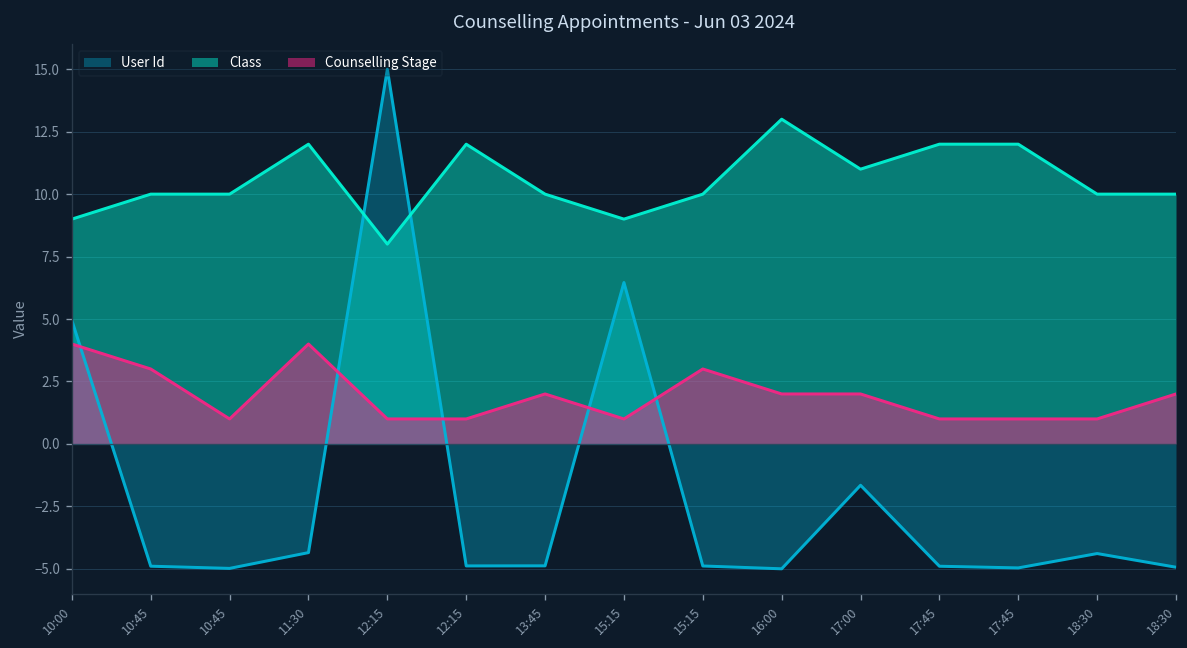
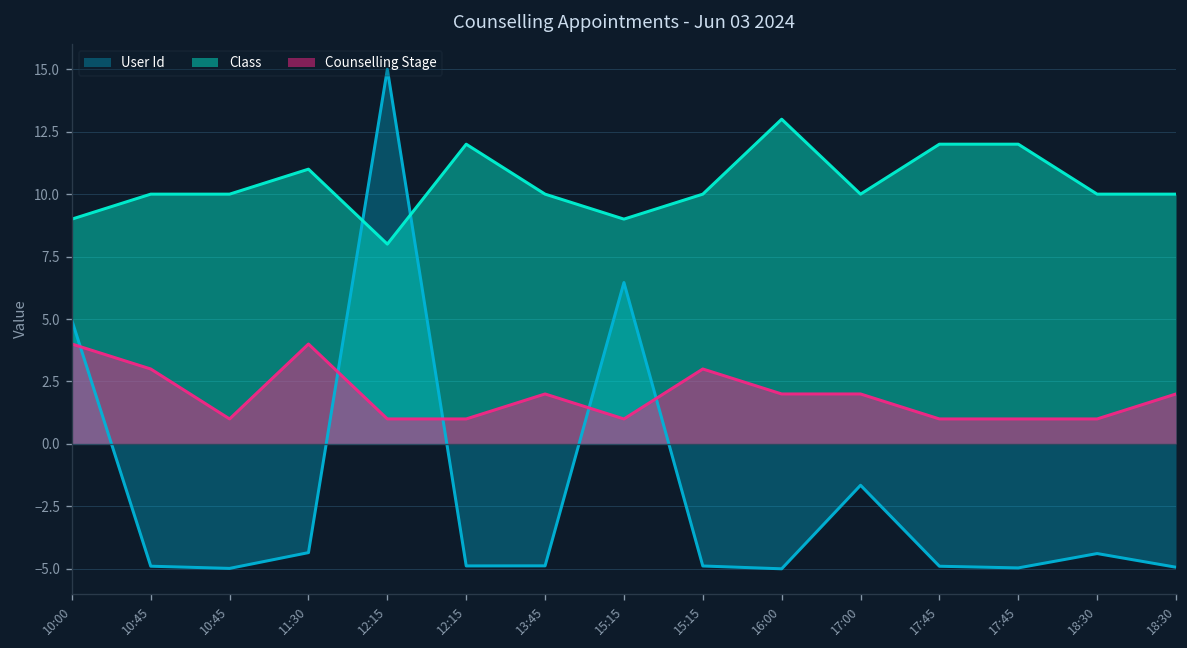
Class, 11:30: 12 -> 11
Class, 17:00: 11 -> 10
